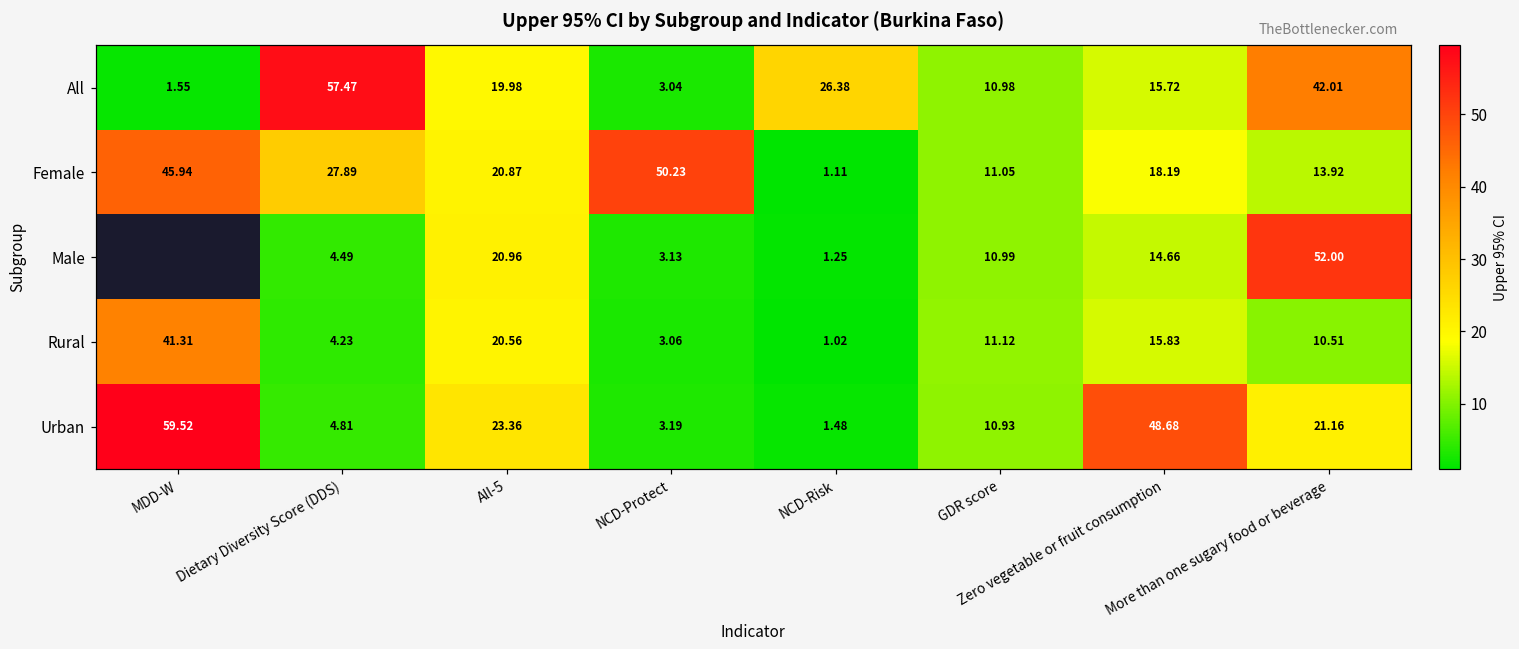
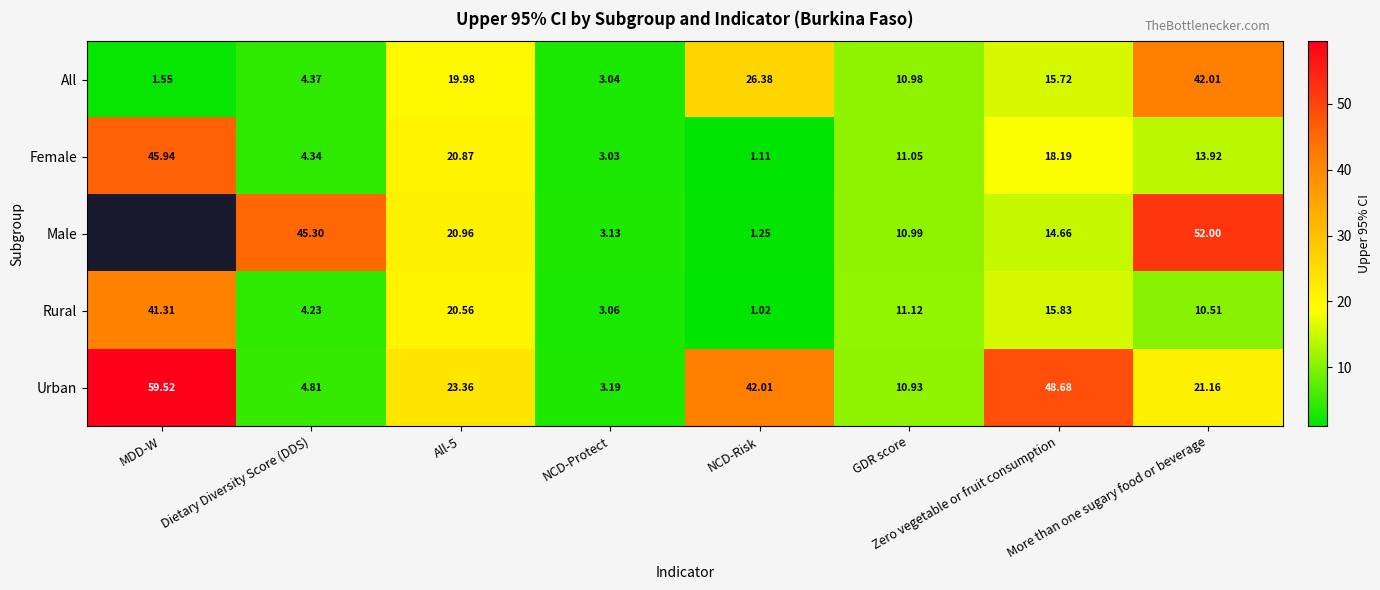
All, Dietary Diversity Score (DDS): 57.47 -> 4.37
Female, Dietary Diversity Score (DDS): 27.89 -> 4.34
Female, NCD-Protect: 50.23 -> 3.03
Male, Dietary Diversity Score (DDS): 4.49 -> 45.30
Urban, NCD-Risk: 1.48 -> 42.01
